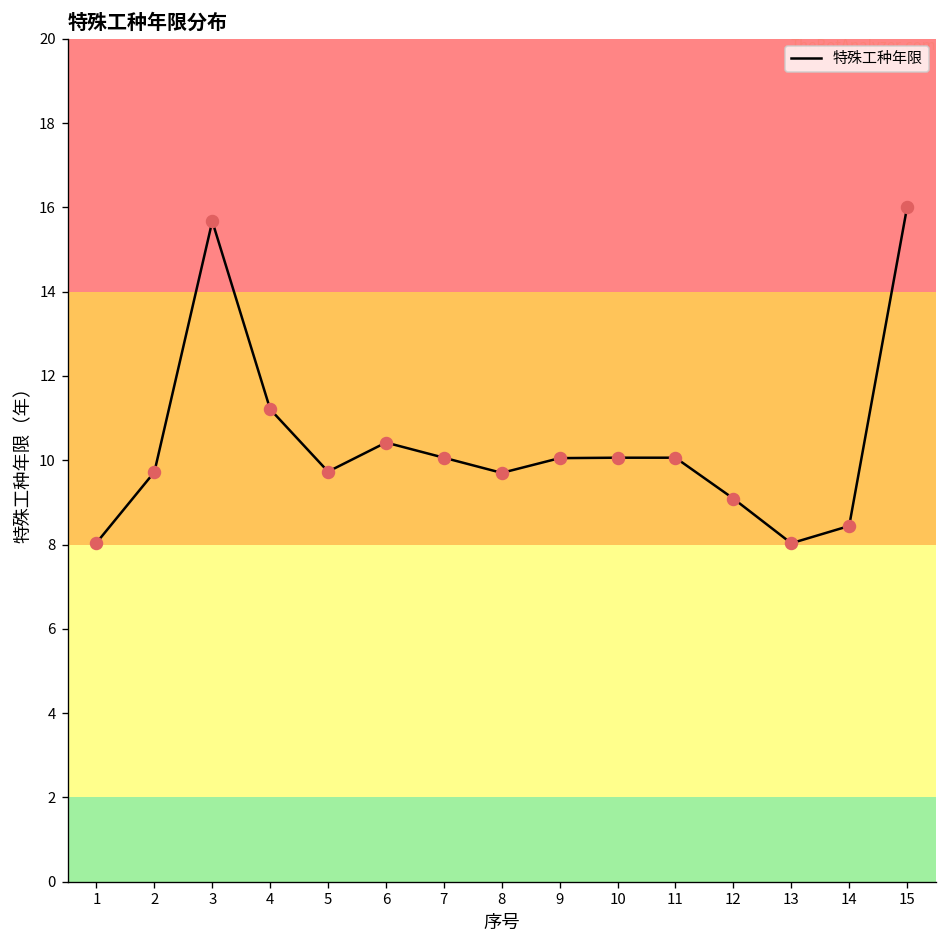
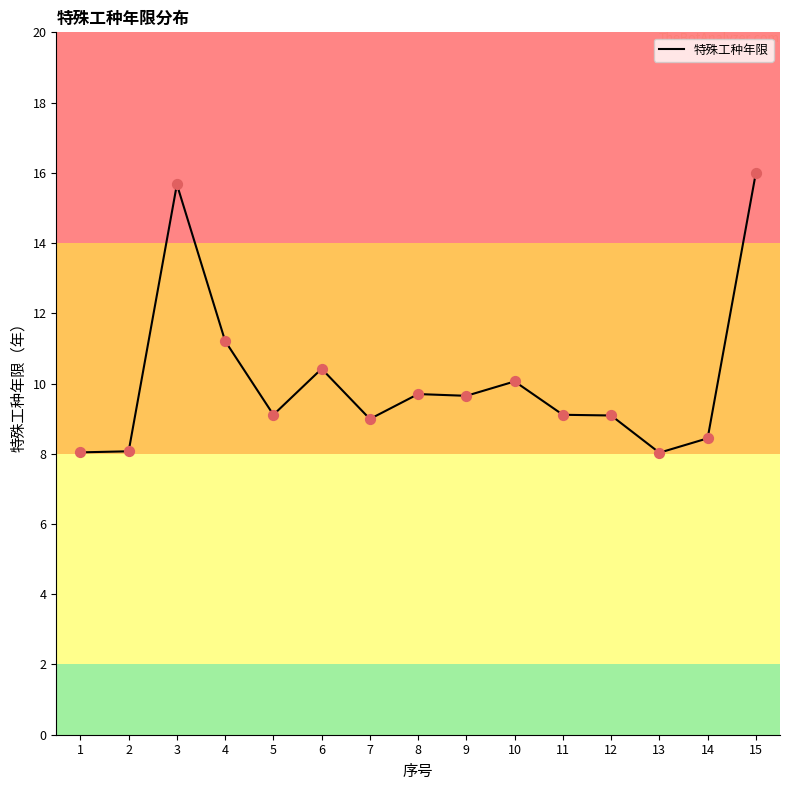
2: 9.7 -> 8.1
5: 9.7 -> 9.1
7: 10.1 -> 9.0
9: 10.1 -> 9.7
11: 10.1 -> 9.1
